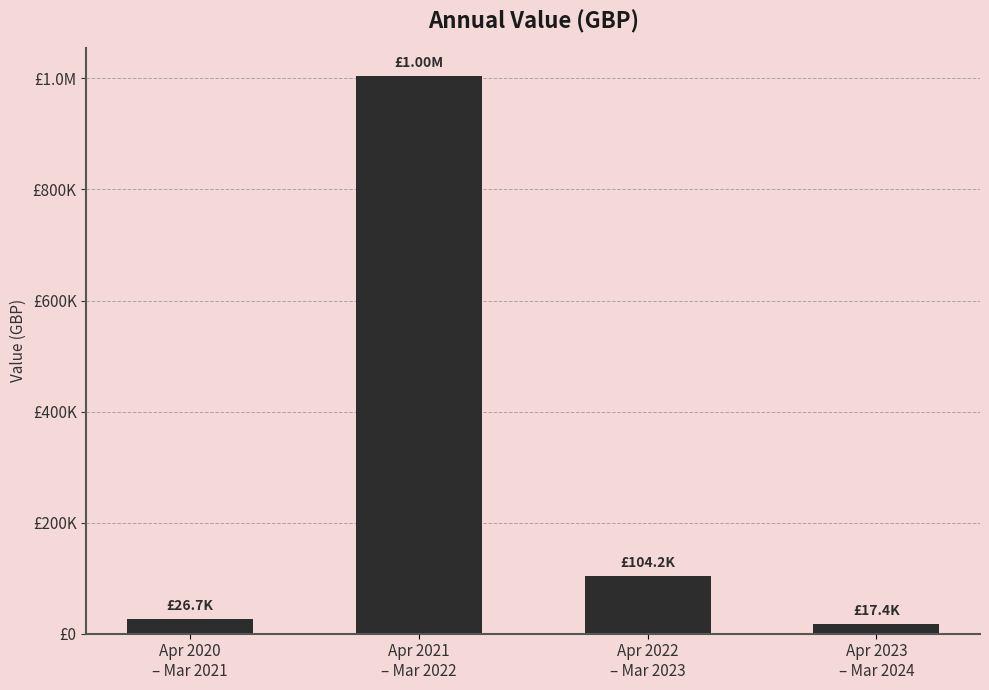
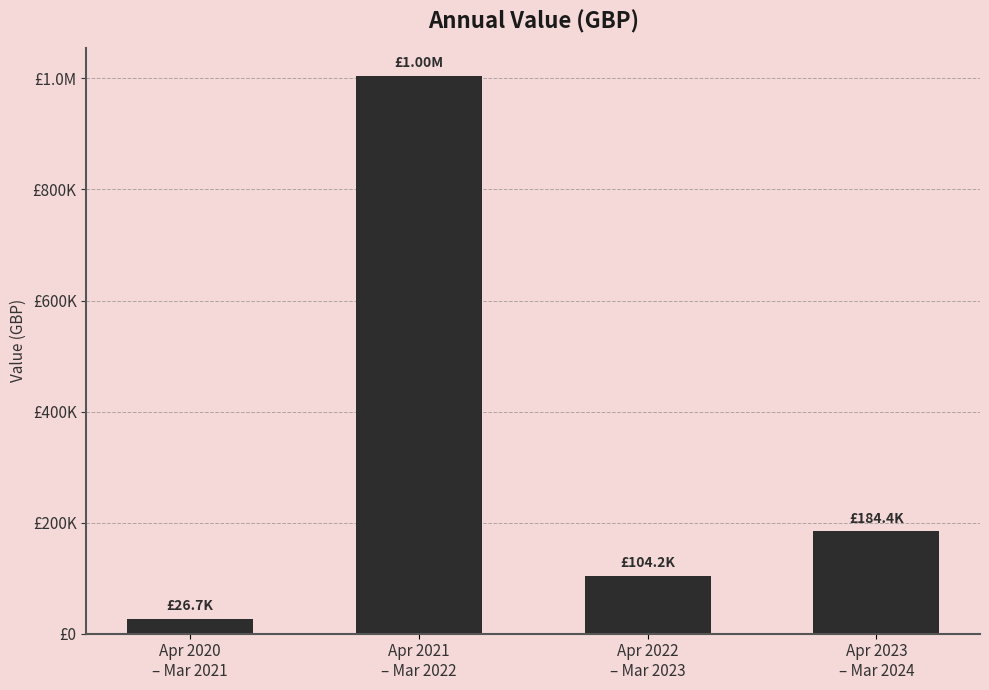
Apr 2023 – Mar 2024: £17.4K -> £184.4K
